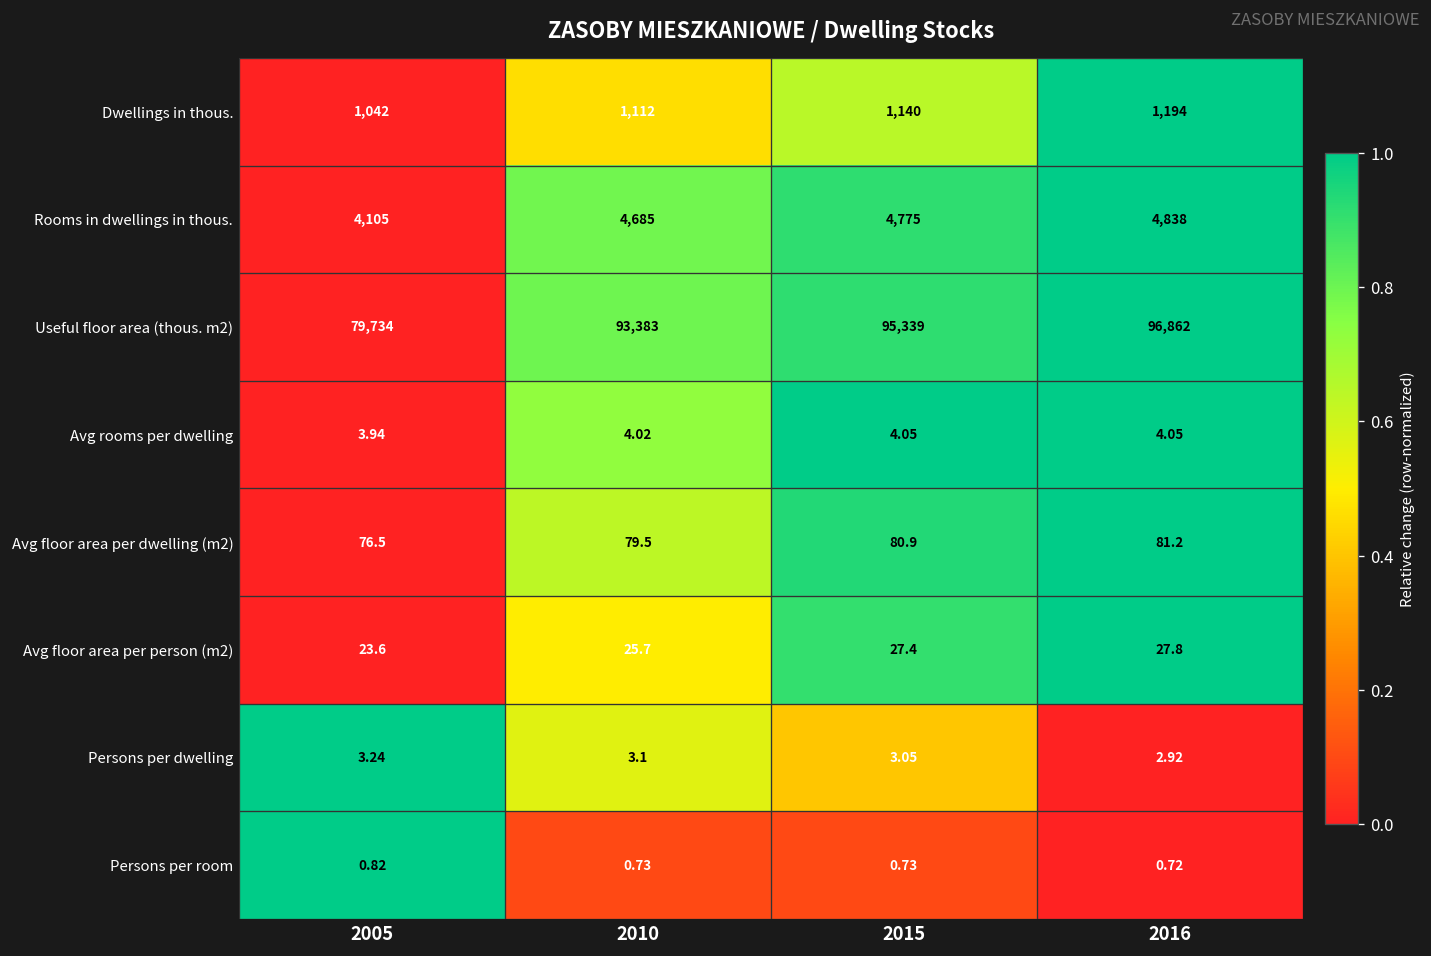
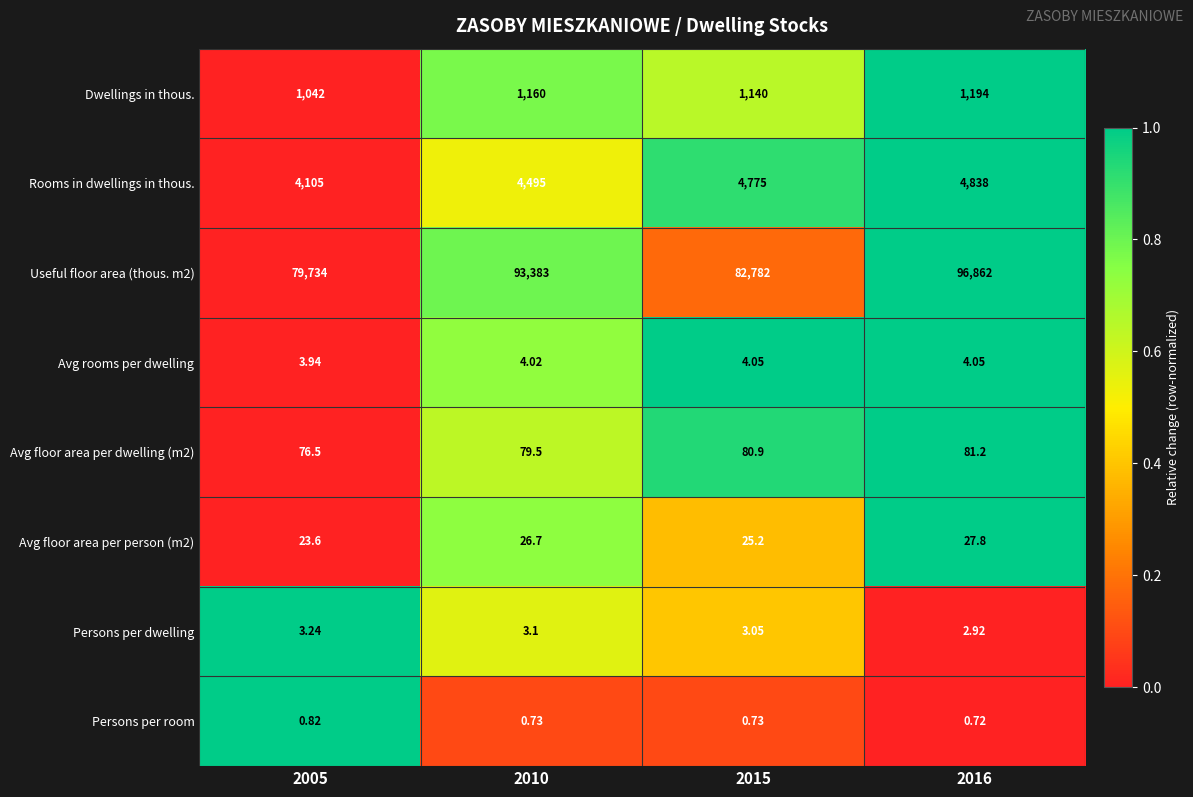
Dwellings in thous., 2010: 1,112 -> 1,160
Rooms in dwellings in thous., 2010: 4,685 -> 4,495
Useful floor area (thous. m2), 2015: 95,339 -> 82,782
Avg floor area per person (m2), 2010: 25.7 -> 26.7
Avg floor area per person (m2), 2015: 27.4 -> 25.2
